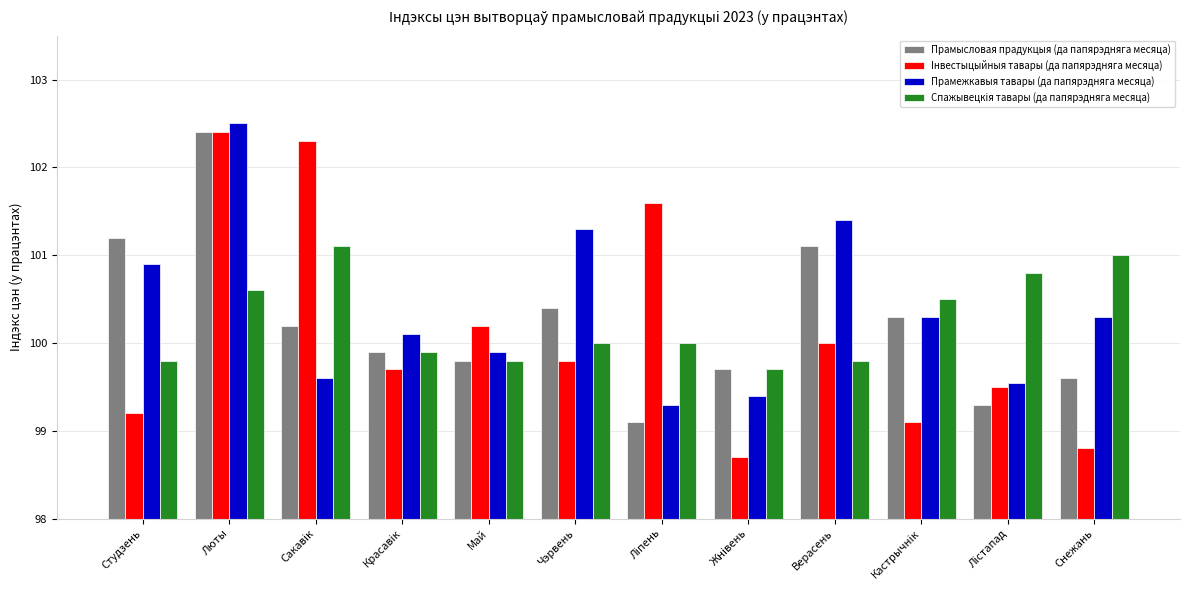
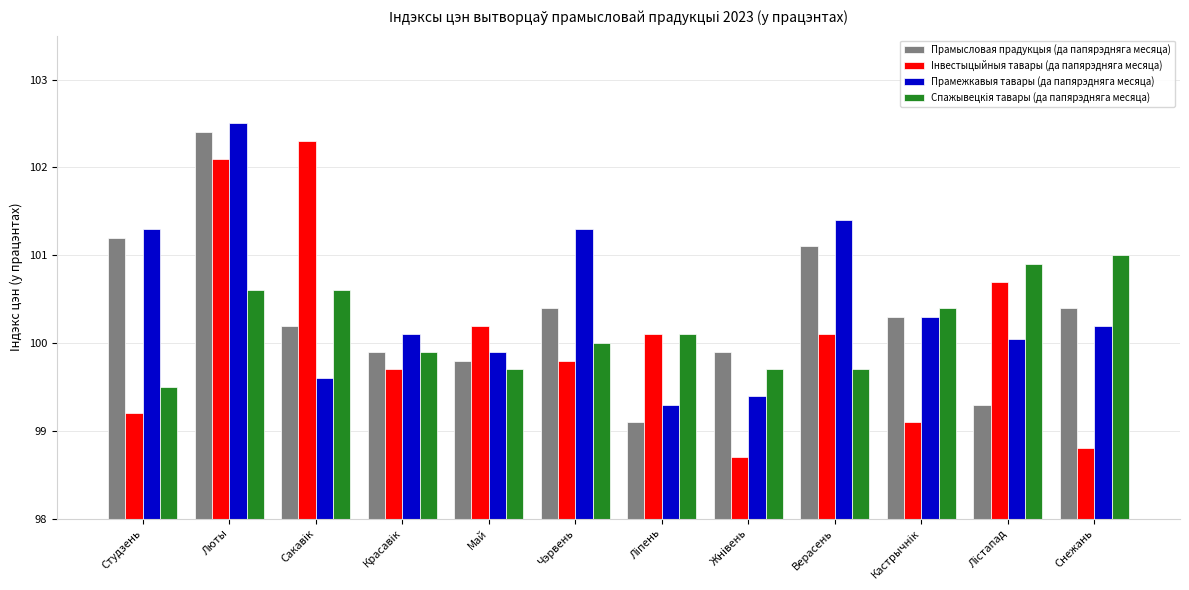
Прамежкавыя тавары (да папярэдняга месяца), Студзень: 100.9 -> 101.3
Спажывецкія тавары (да папярэдняга месяца), Студзень: 99.8 -> 99.5
Інвестыцыйныя тавары (да папярэдняга месяца), Люты: 102.4 -> 102.1
Спажывецкія тавары (да папярэдняга месяца), Сакавік: 101.1 -> 100.6
Спажывецкія тавары (да папярэдняга месяца), Май: 99.8 -> 99.7
Інвестыцыйныя тавары (да папярэдняга месяца), Ліпень: 101.6 -> 100.1
Спажывецкія тавары (да папярэдняга месяца), Ліпень: 100.0 -> 100.1
Прамысловая прадукцыя (да папярэдняга месяца), Жнівень: 99.7 -> 99.9
Інвестыцыйныя тавары (да папярэдняга месяца), Верасень: 100.0 -> 100.1
Спажывецкія тавары (да папярэдняга месяца), Верасень: 99.8 -> 99.7
Спажывецкія тавары (да папярэдняга месяца), Кастрычнік: 100.5 -> 100.4
Інвестыцыйныя тавары (да папярэдняга месяца), Лістапад: 99.5 -> 100.7
Прамежкавыя тавары (да папярэдняга месяца), Лістапад: 99.5 -> 100.1
Спажывецкія тавары (да папярэдняга месяца), Лістапад: 100.8 -> 100.9
Прамысловая прадукцыя (да папярэдняга месяца), Снежань: 99.6 -> 100.4
Прамежкавыя тавары (да папярэдняга месяца), Снежань: 100.3 -> 100.2
